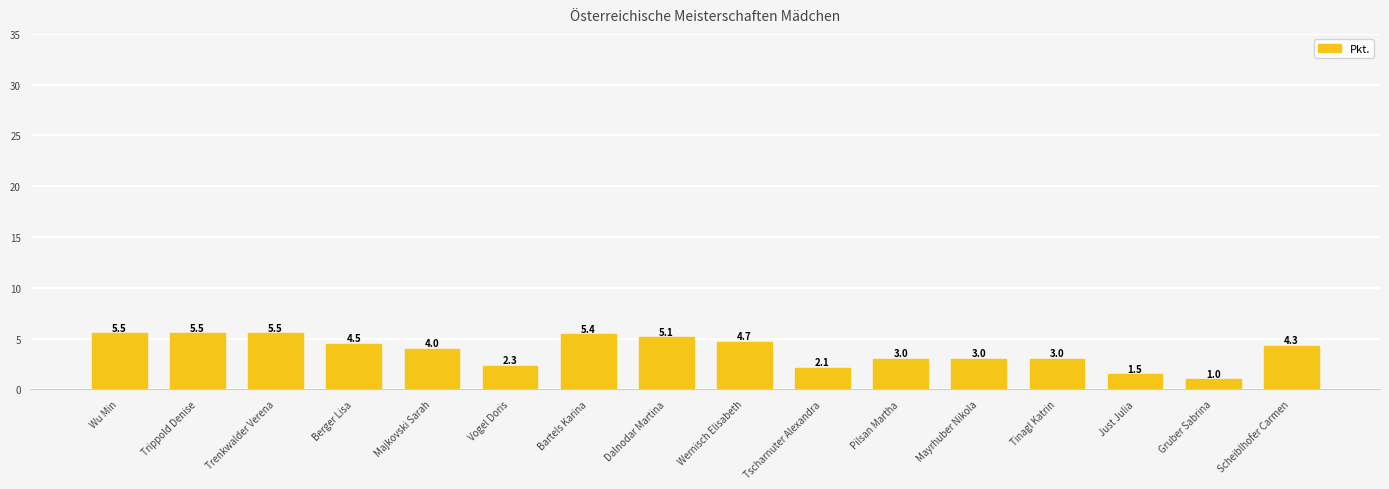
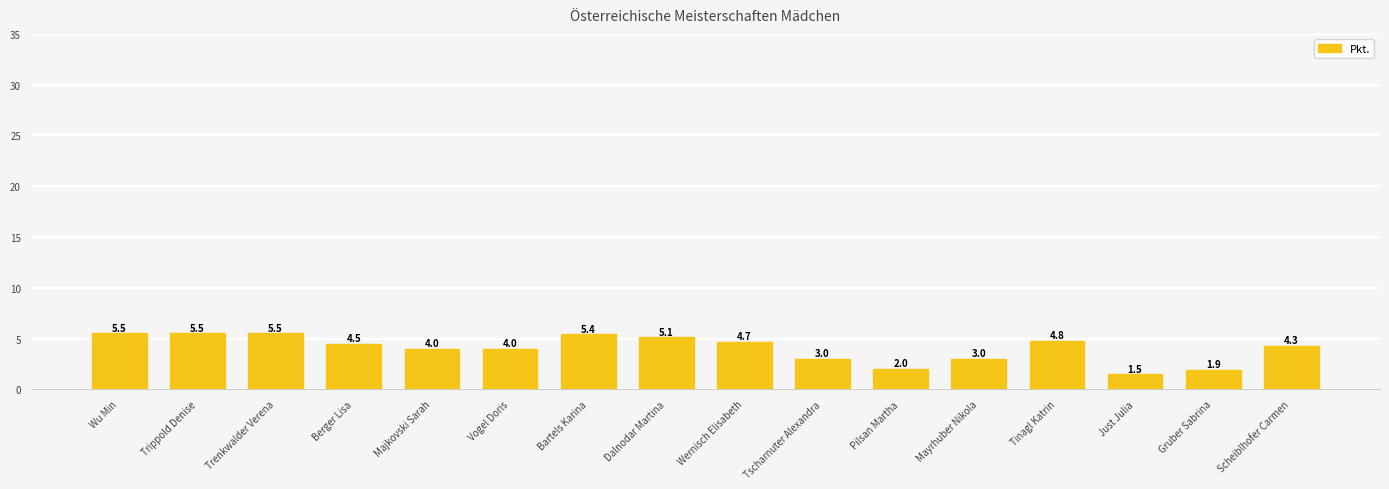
Vogel Doris: 2.3 -> 4.0
Tscharnuter Alexandra: 2.1 -> 3.0
Pilsan Martha: 3.0 -> 2.0
Tinagl Katrin: 3.0 -> 4.8
Gruber Sabrina: 1.0 -> 1.9
